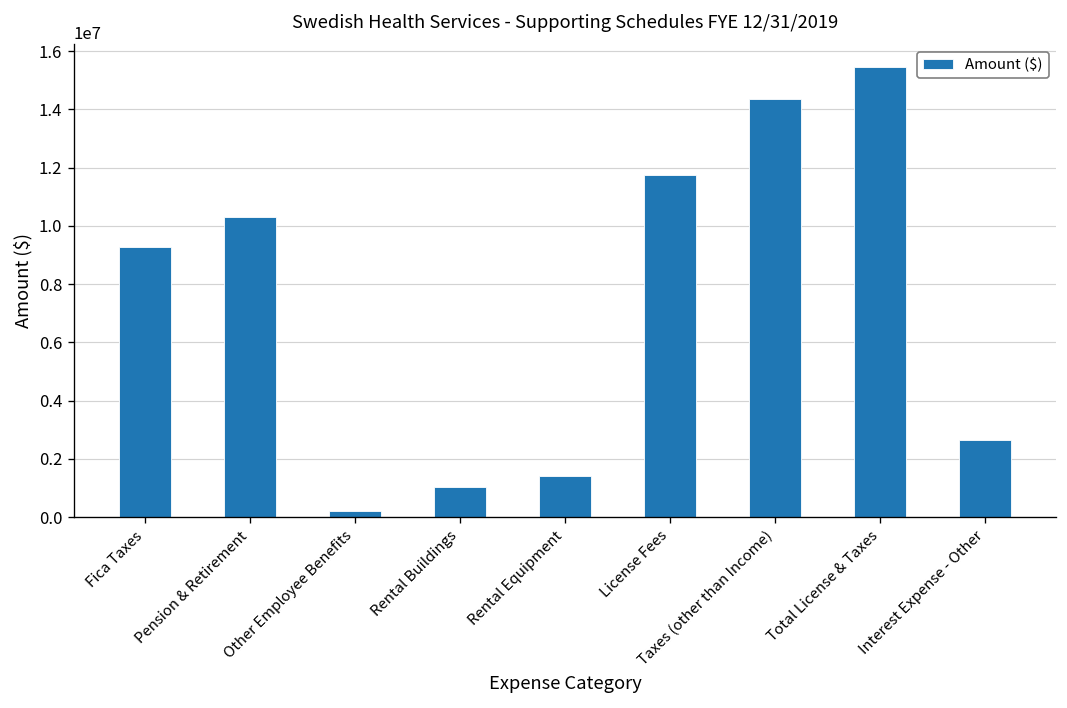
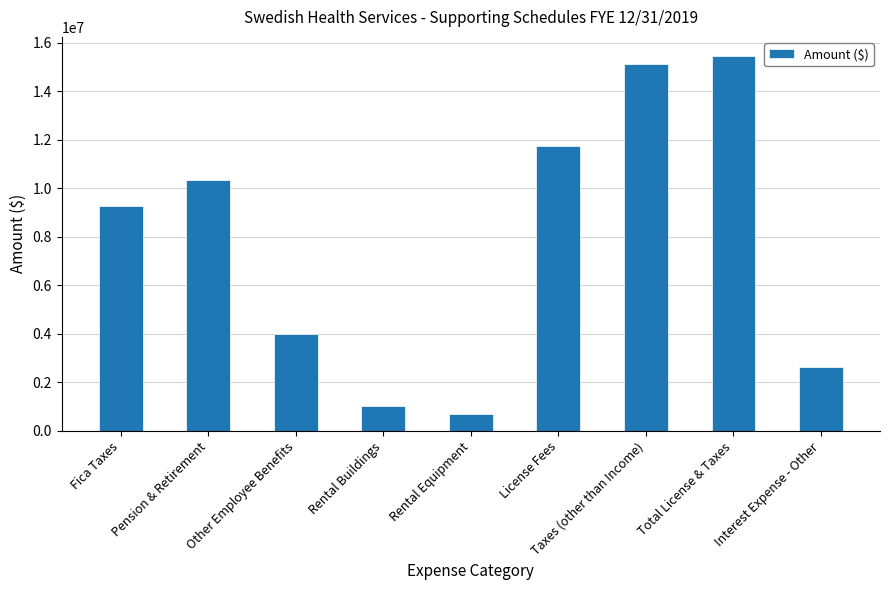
Other Employee Benefits: 200000 -> 4000000
Rental Equipment: 1400000 -> 700000
Taxes (other than Income): 14400000 -> 15100000
